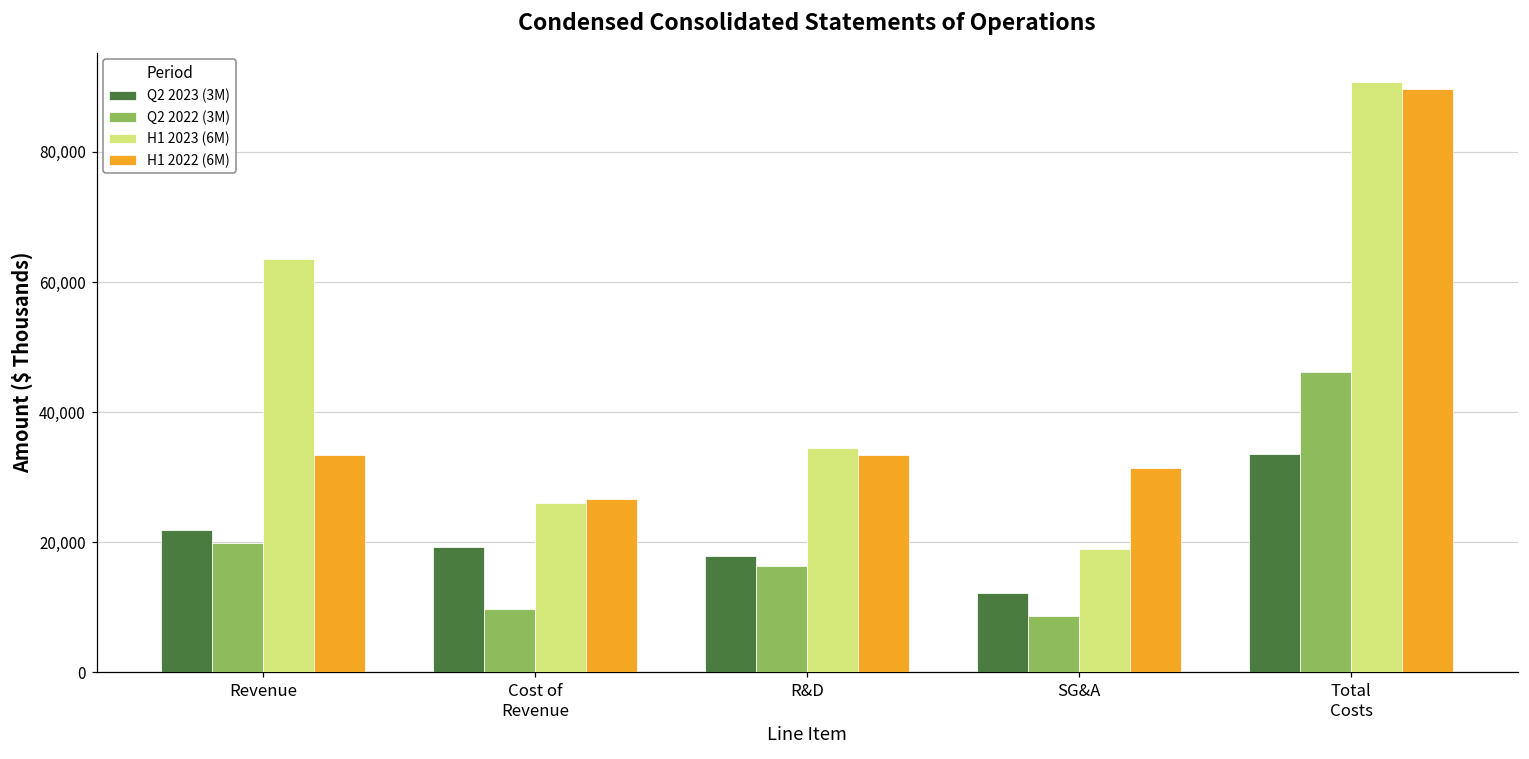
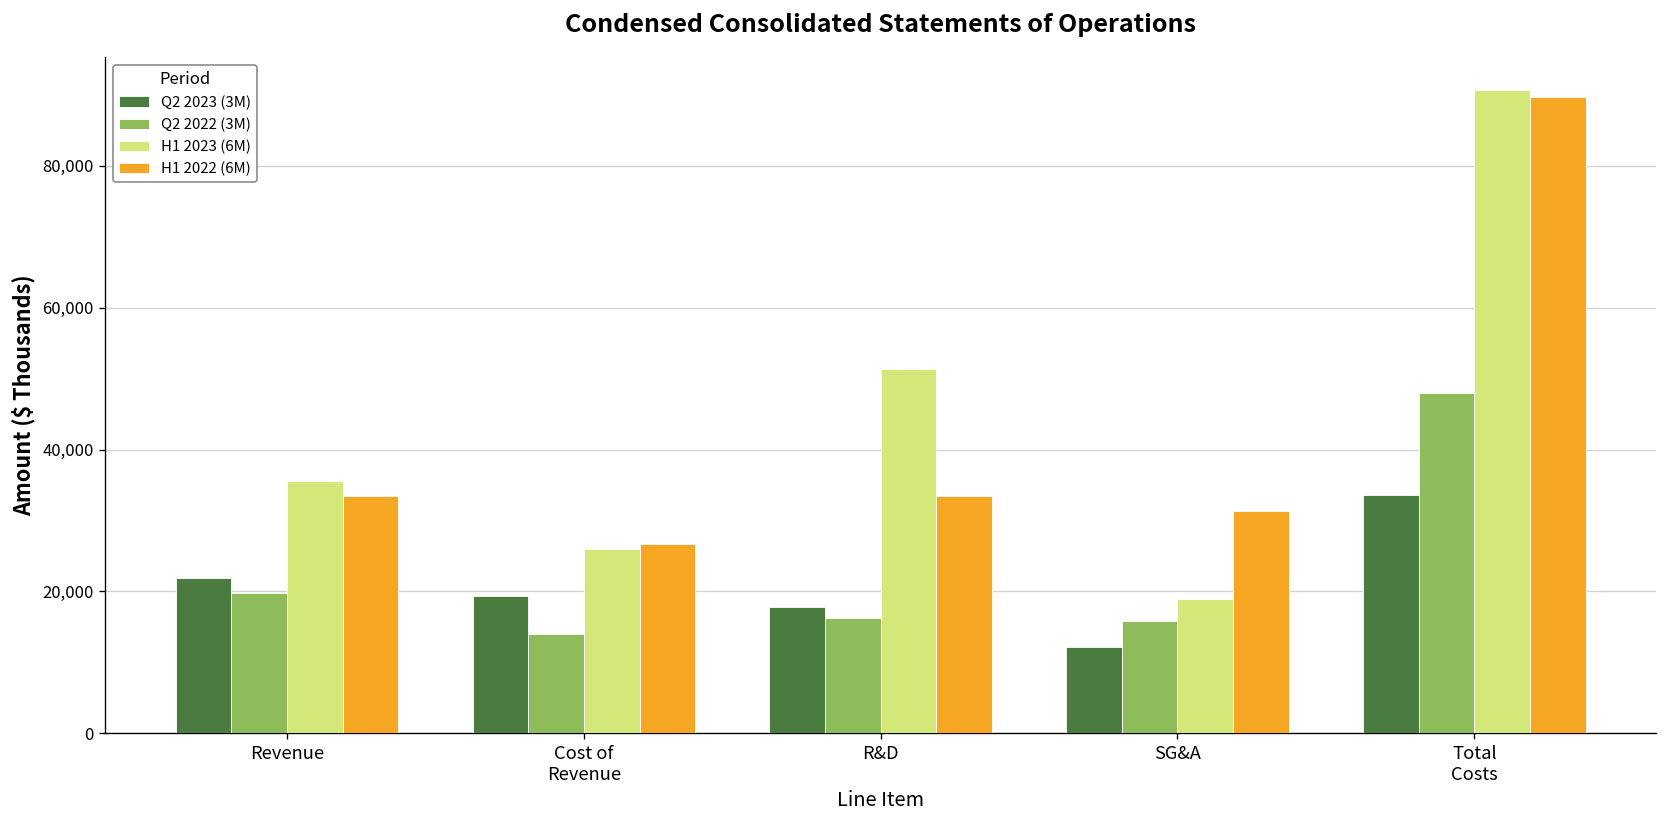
H1 2023 (6M), Revenue: 63,000 -> 36,000
Q2 2022 (3M), Cost of Revenue: 10,000 -> 14,000
H1 2023 (6M), R&D: 34,000 -> 51,000
Q2 2022 (3M), SG&A: 9,000 -> 16,000
Q2 2022 (3M), Total Costs: 46,000 -> 48,000
